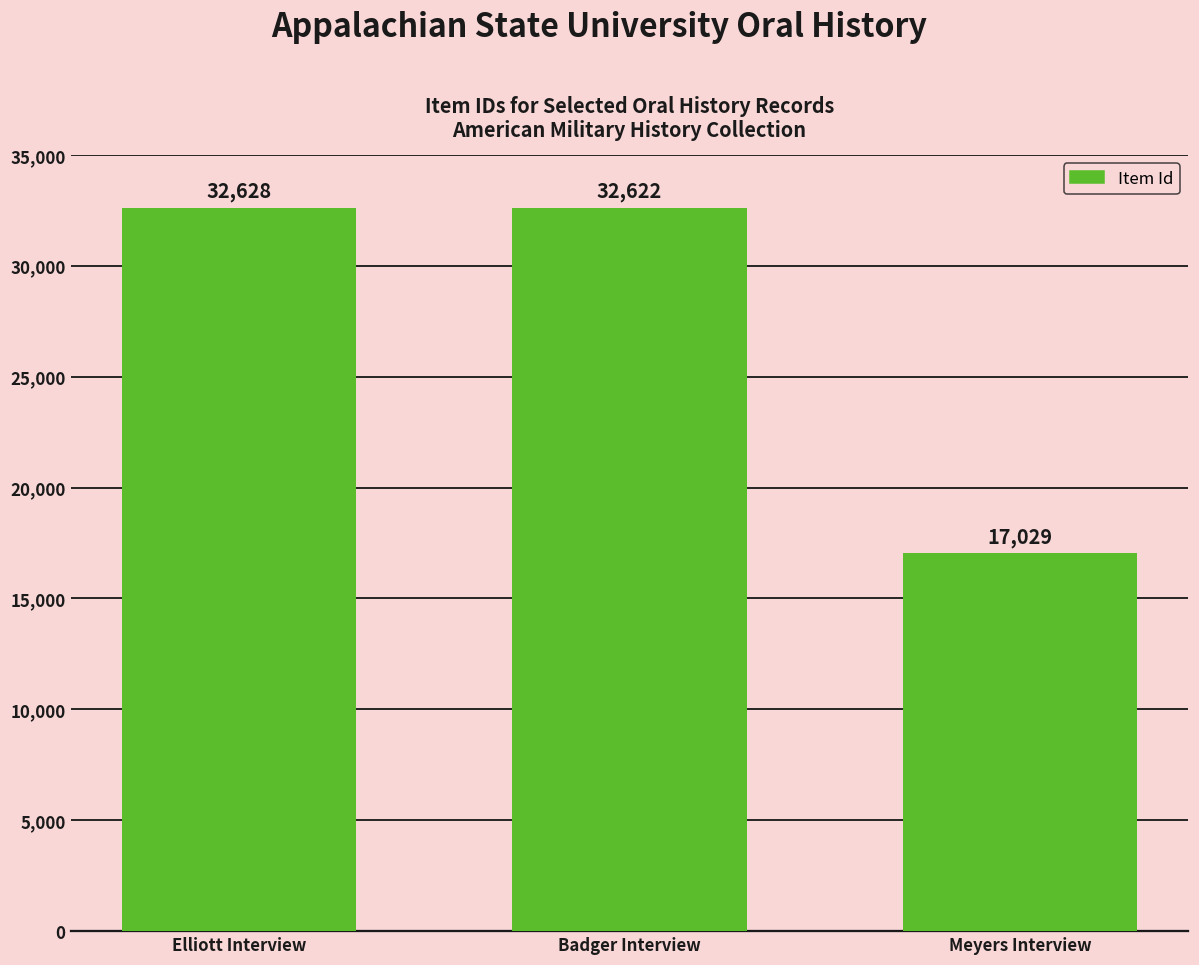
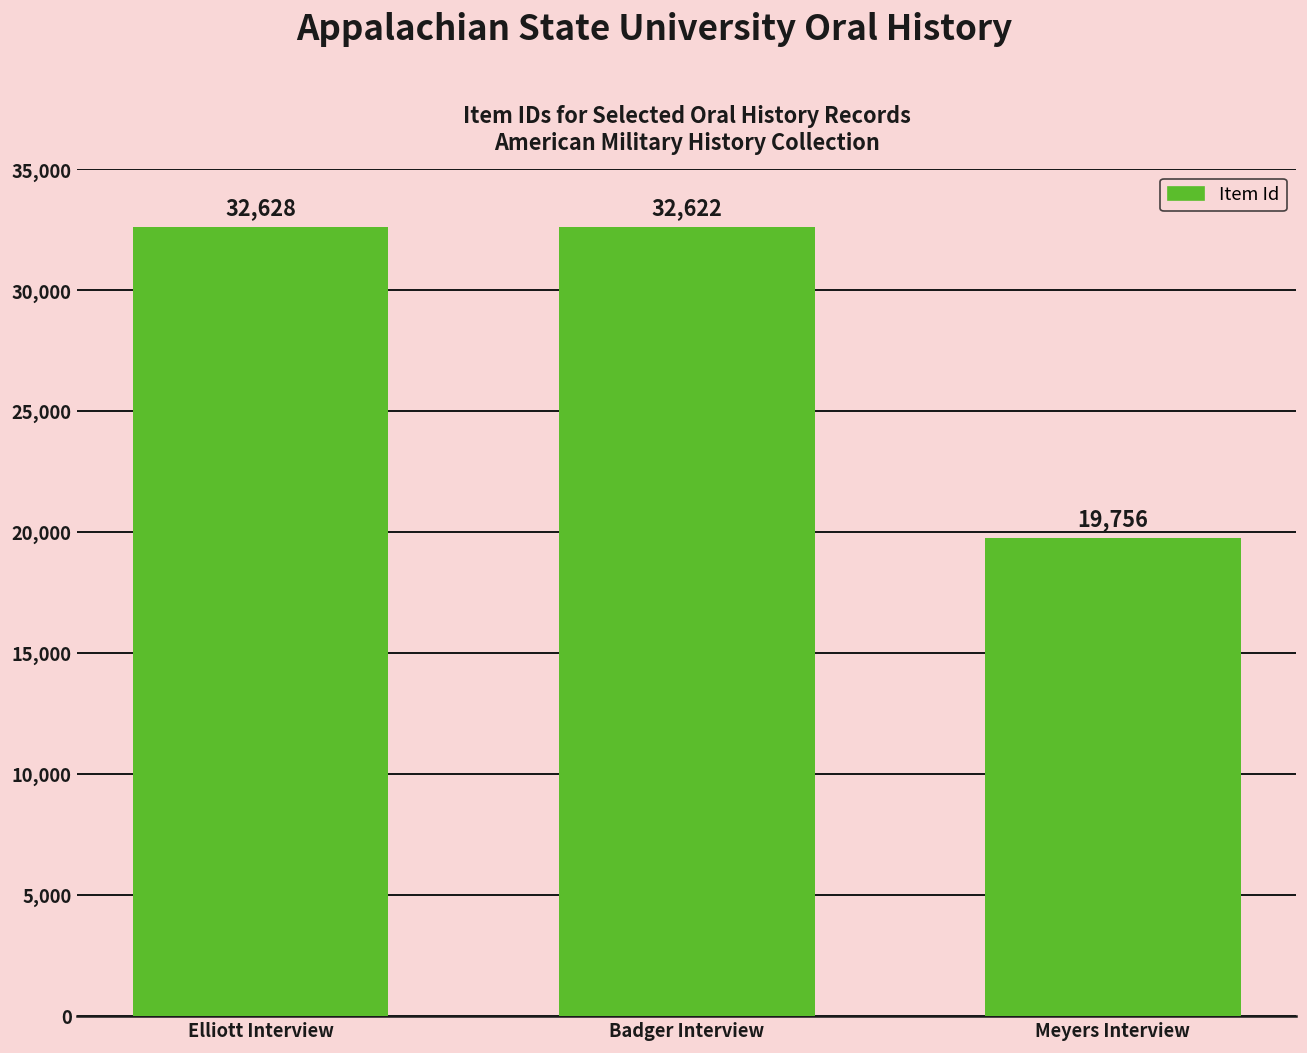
Meyers Interview: 17,029 -> 19,756
